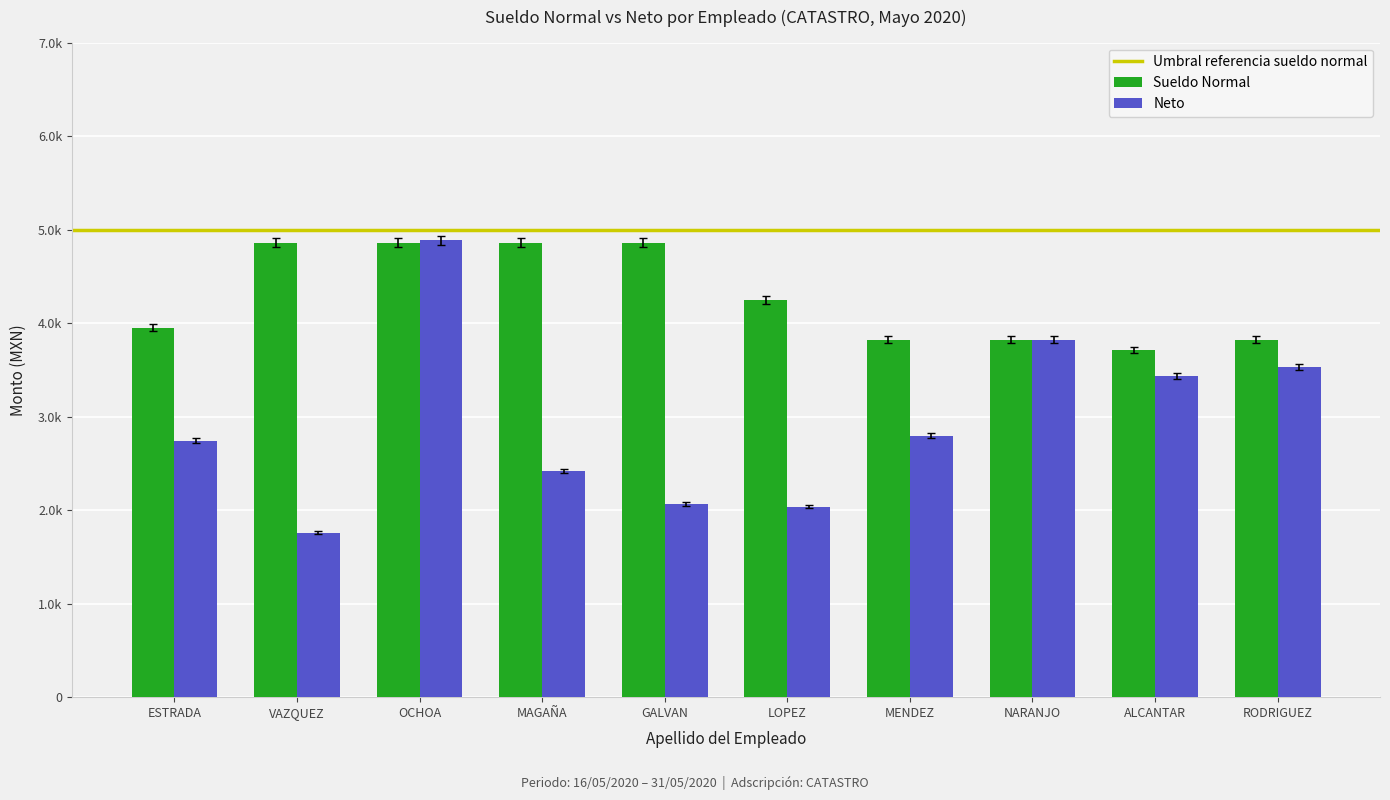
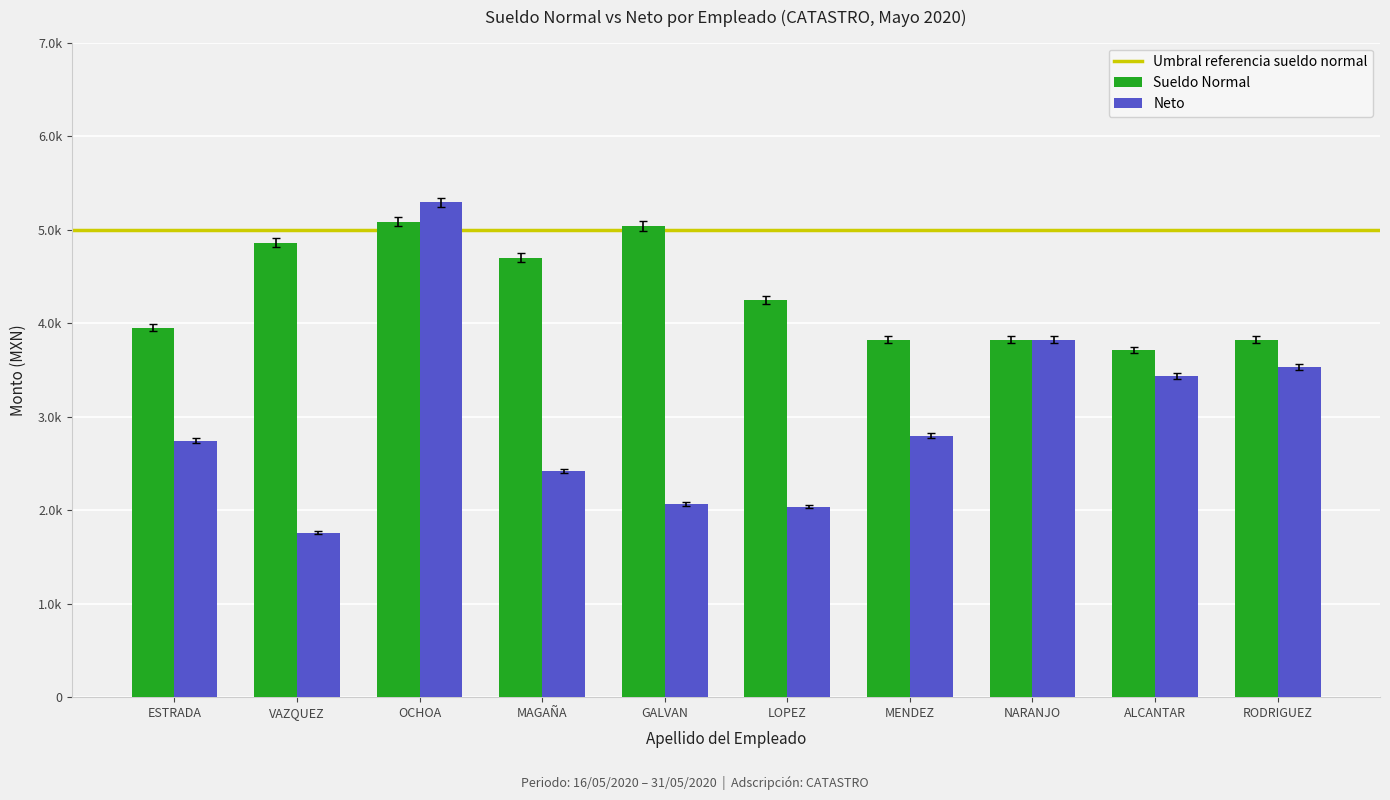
Sueldo Normal, OCHOA: 4900 -> 5100
Neto, OCHOA: 4900 -> 5300
Sueldo Normal, MAGAÑA: 4900 -> 4700
Sueldo Normal, GALVAN: 4900 -> 5000
